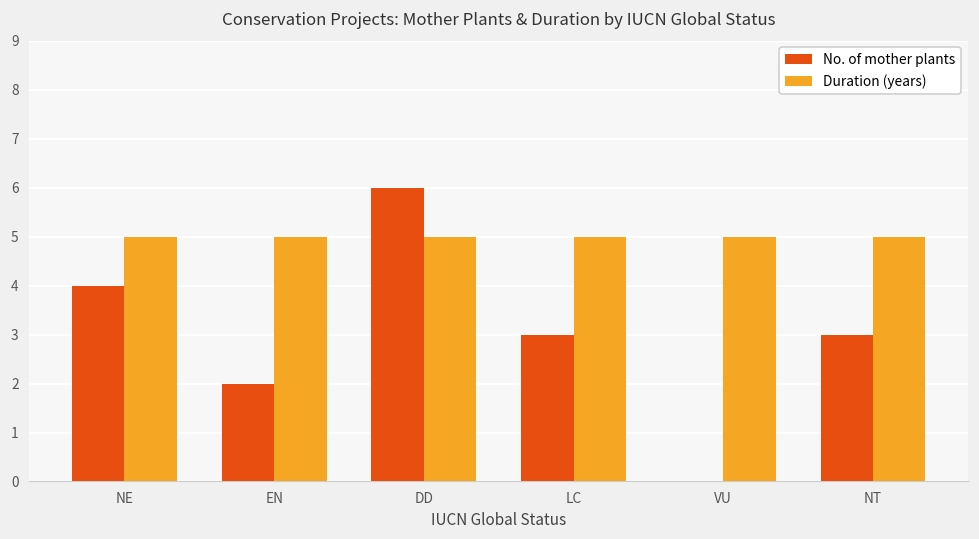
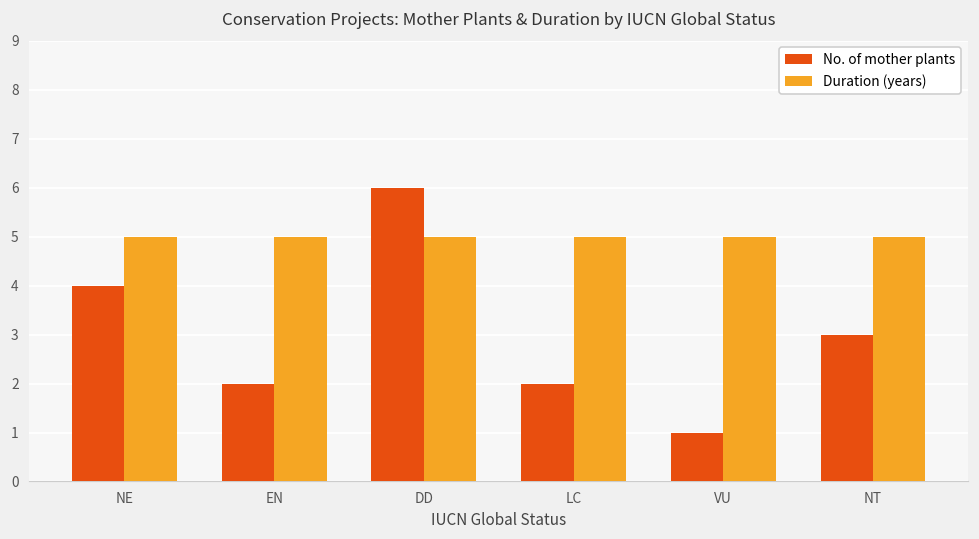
No. of mother plants, LC: 3 -> 2
No. of mother plants, VU: 0 -> 1
